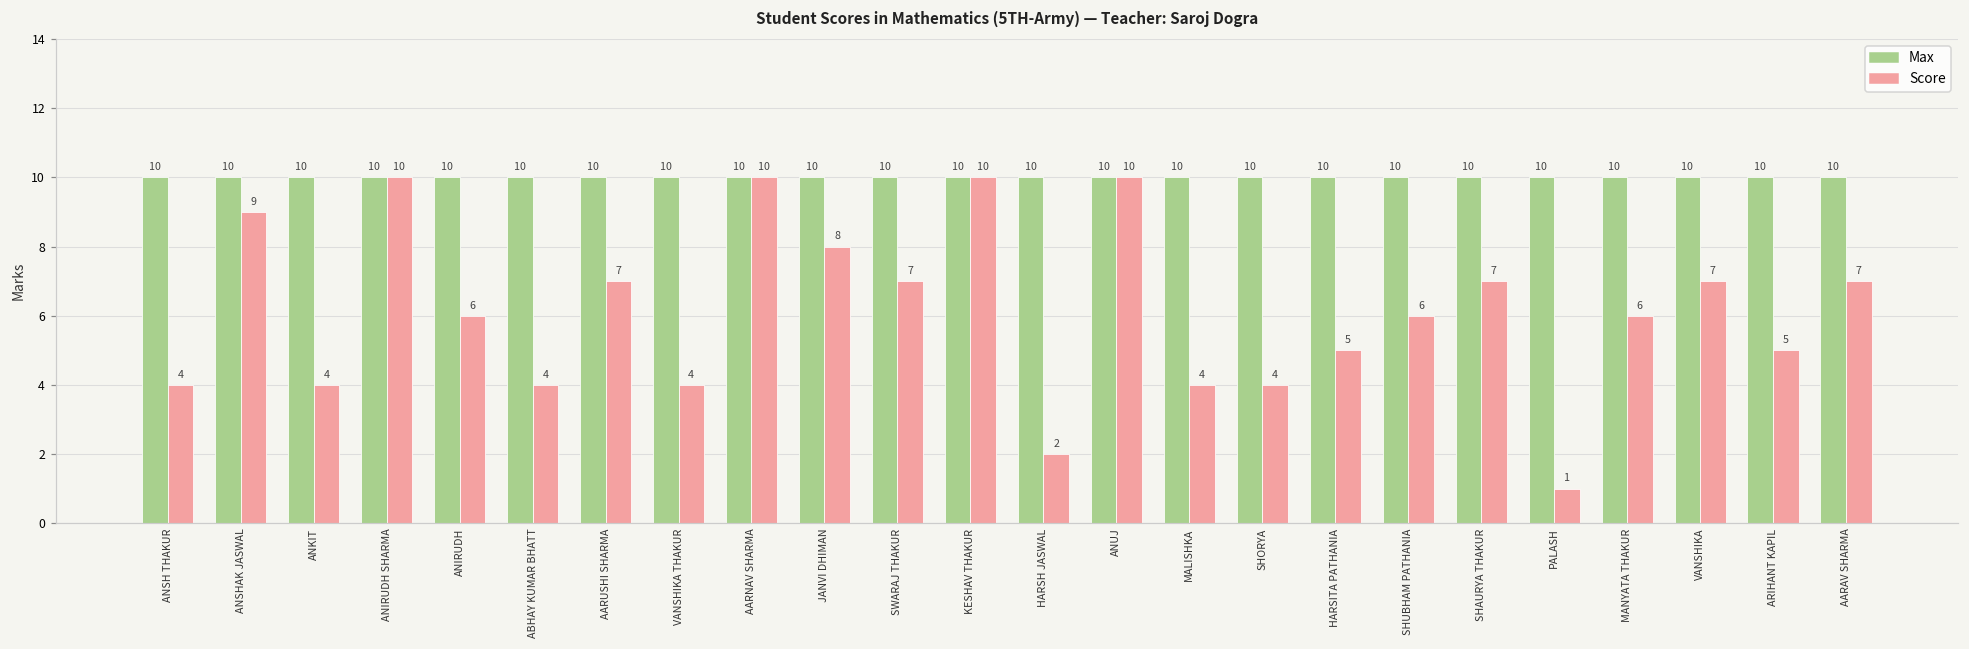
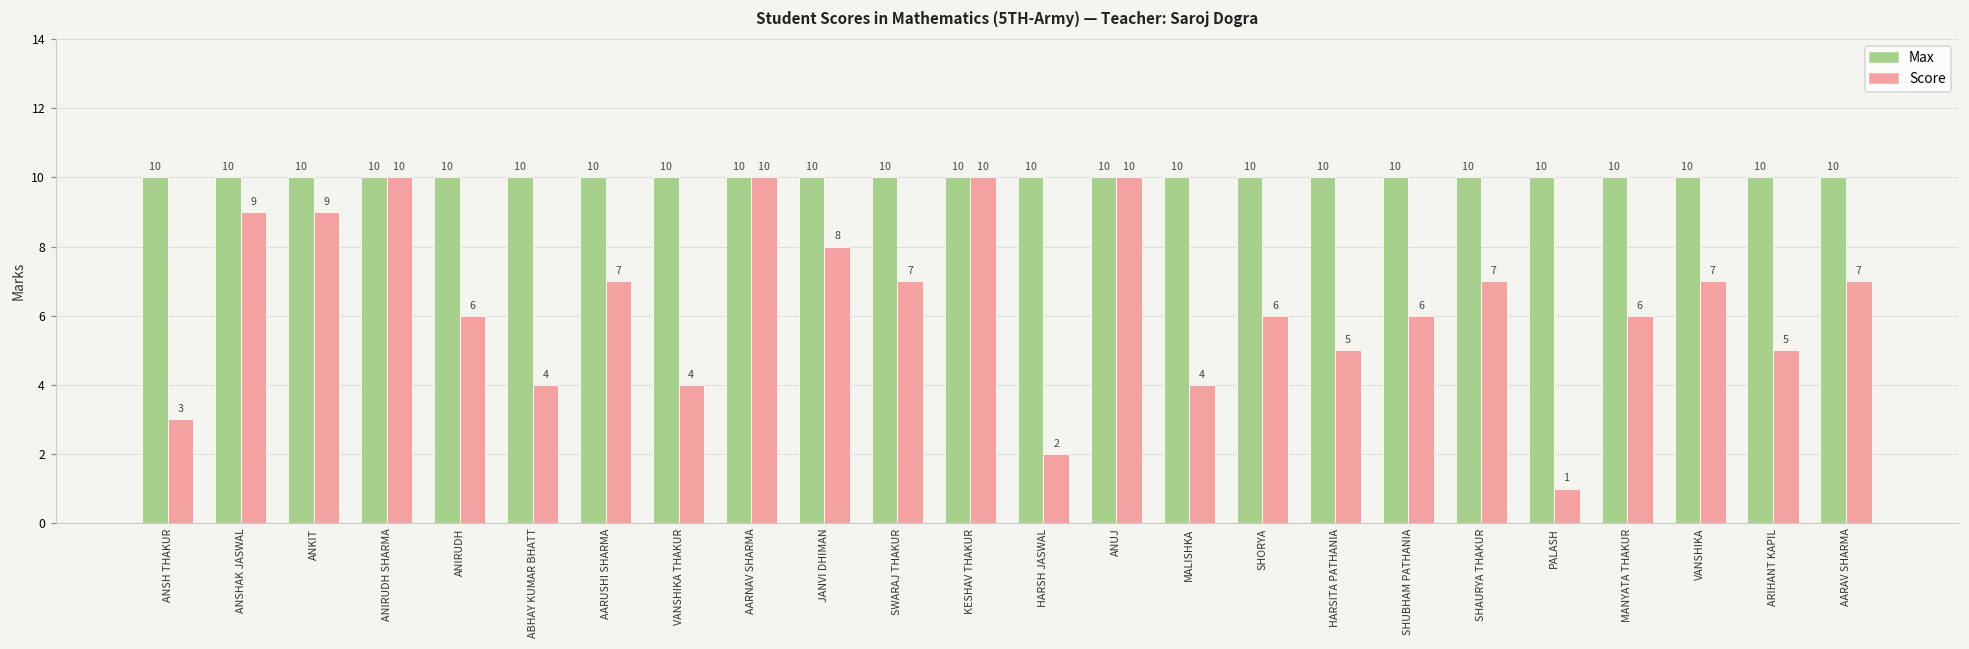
Score, ANSH THAKUR: 4 -> 3
Score, ANKIT: 4 -> 9
Score, SHORYA: 4 -> 6
